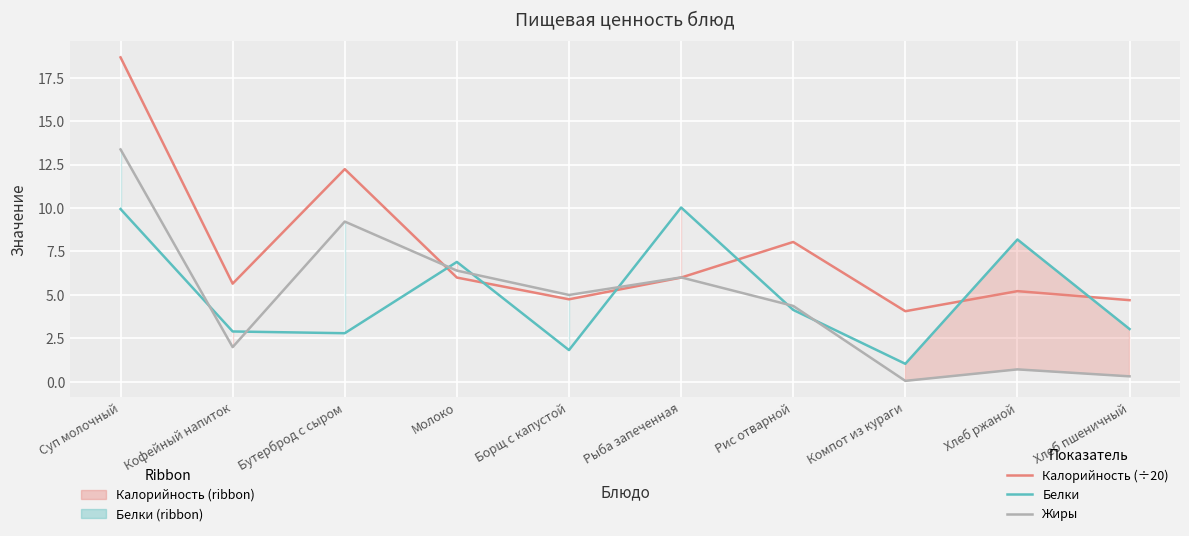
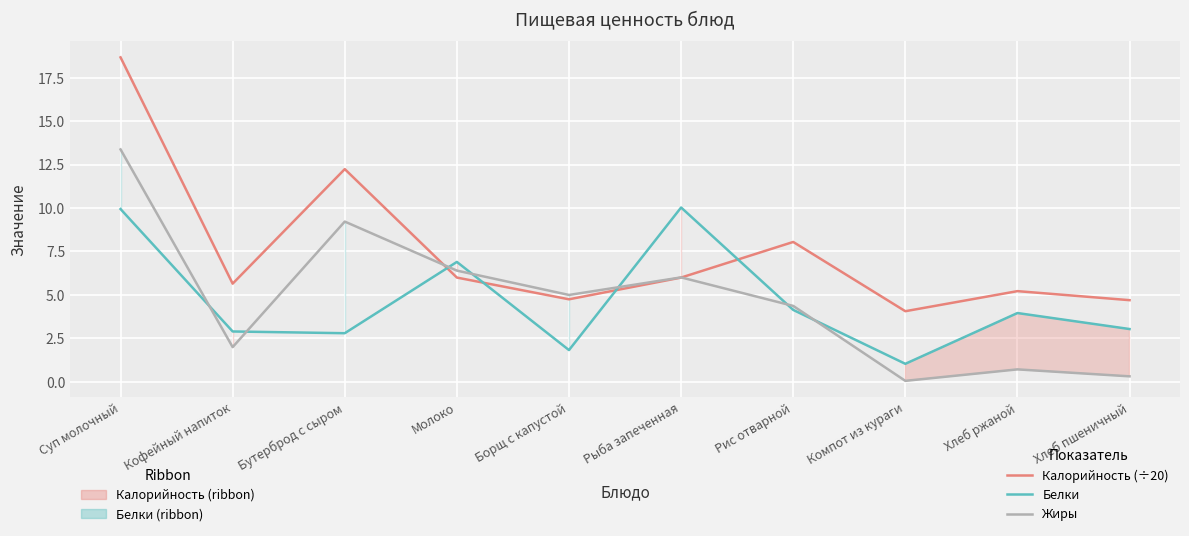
Белки, Хлеб ржаной: 8.2 -> 4.0
